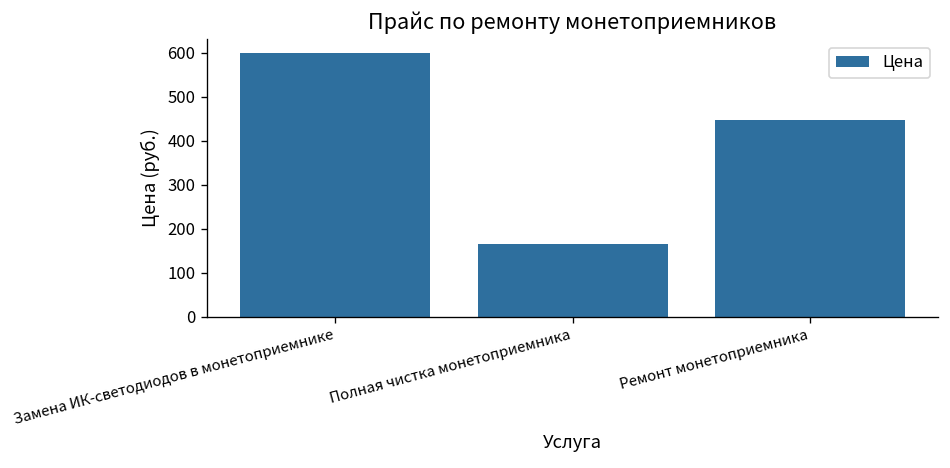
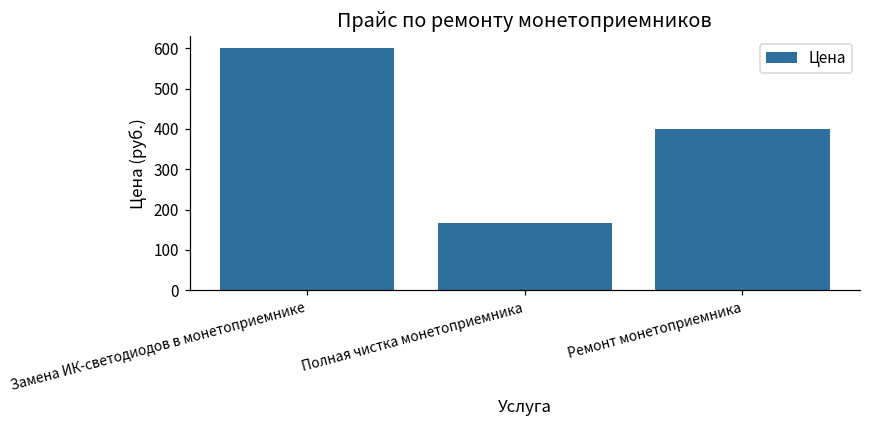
Ремонт монетоприемника: 450 -> 400
